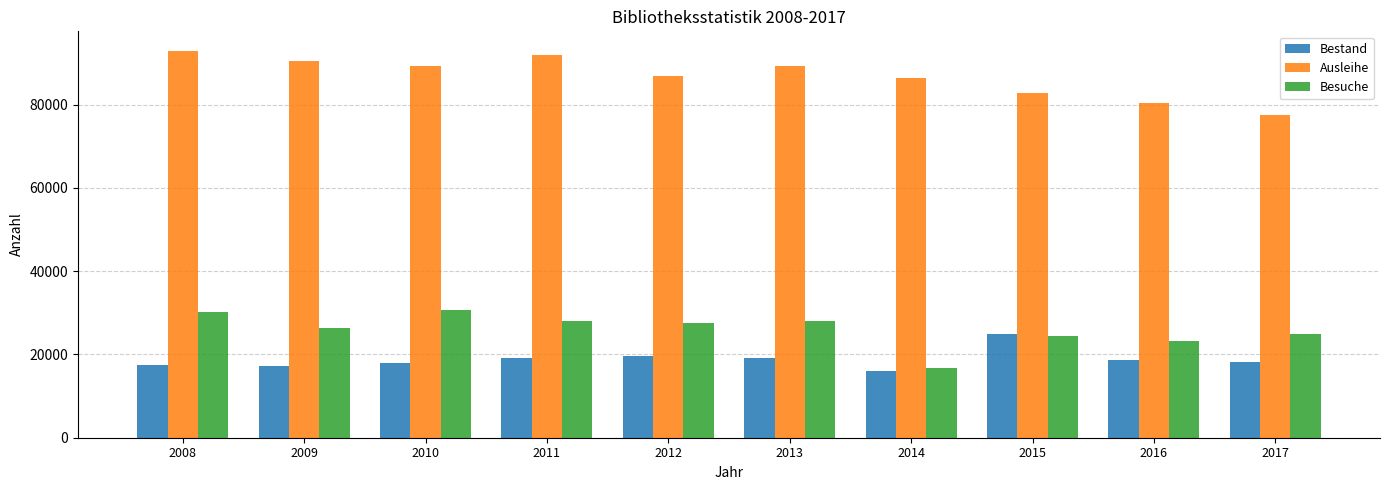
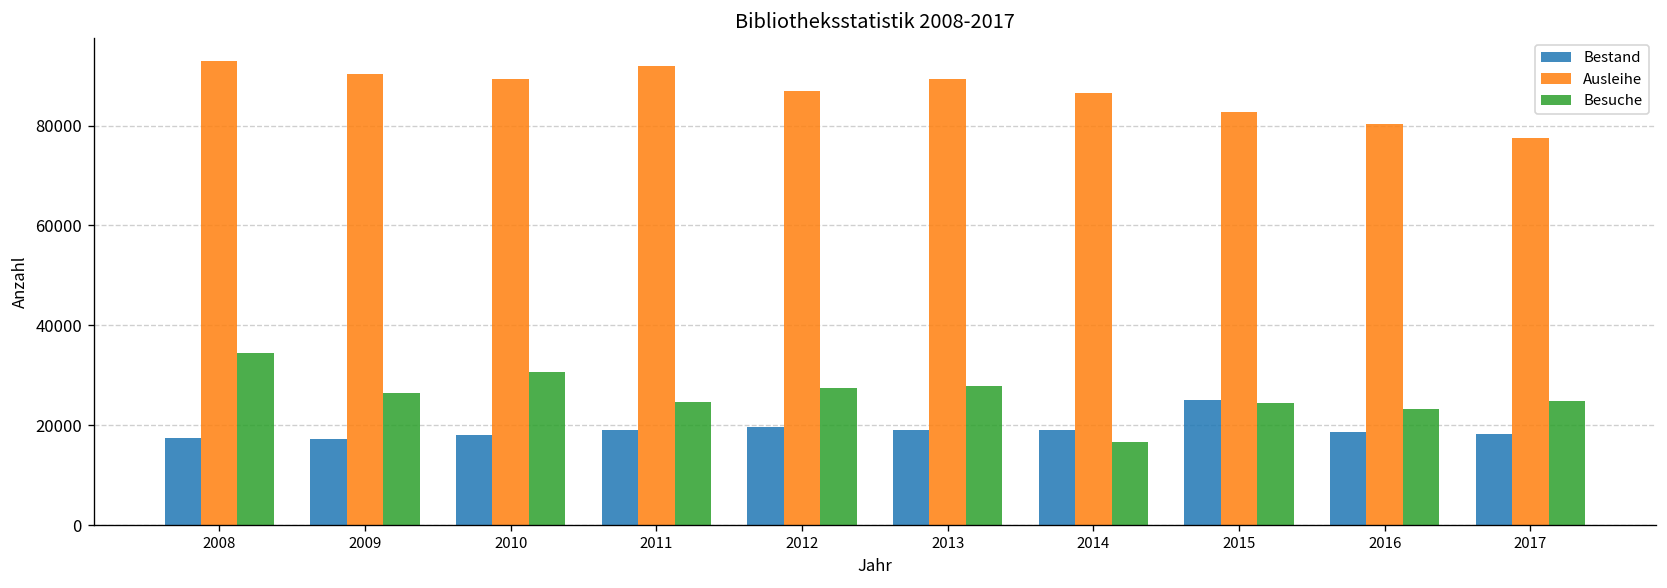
Besuche, 2008: 30000 -> 35000
Besuche, 2011: 28000 -> 25000
Bestand, 2014: 16000 -> 19000
